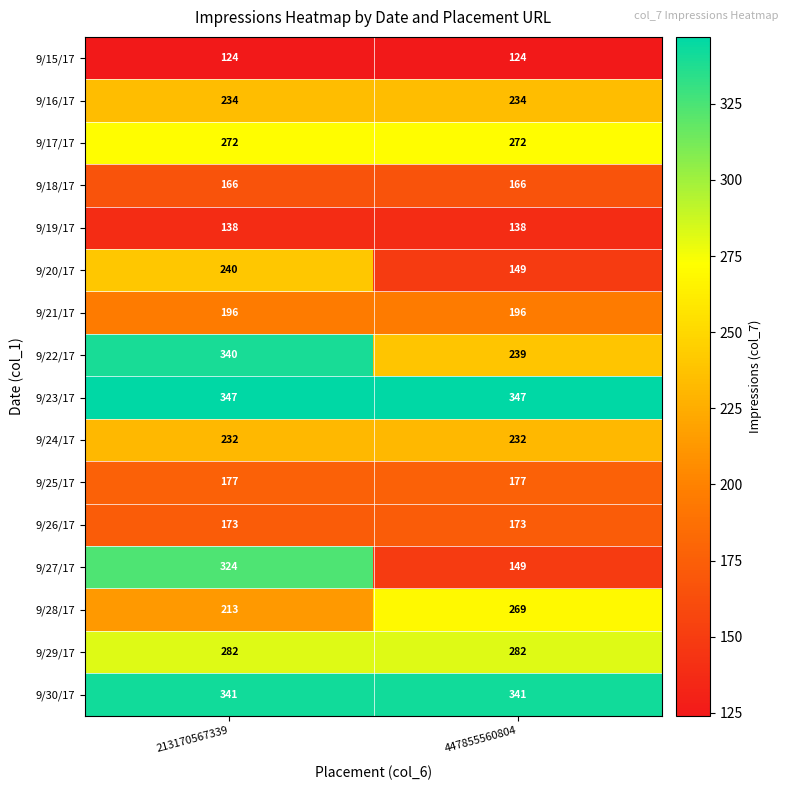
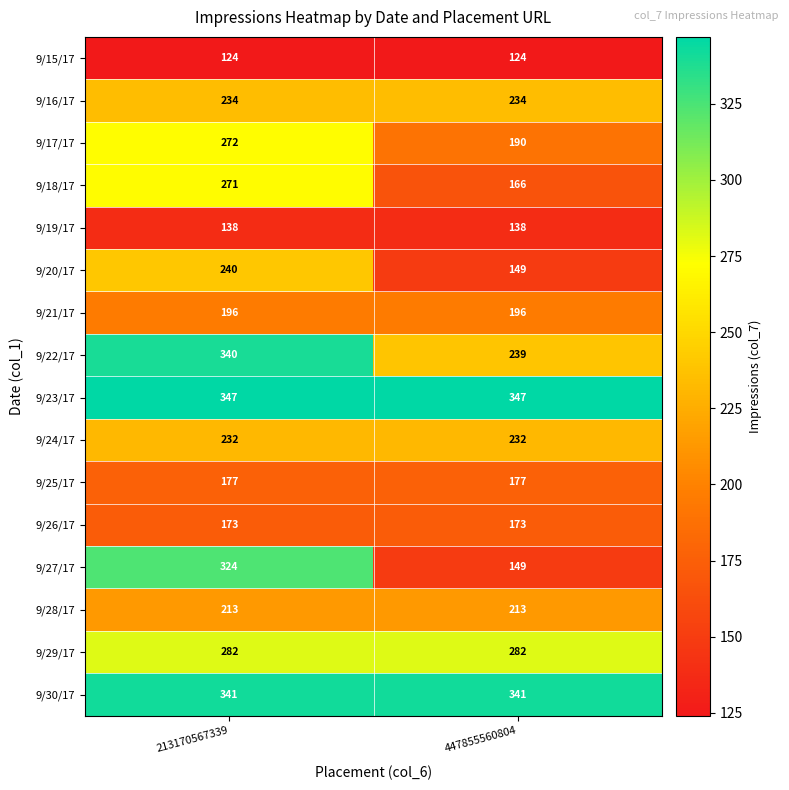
9/17/17, 447855560804: 272 -> 190
9/18/17, 213170567339: 166 -> 271
9/28/17, 447855560804: 269 -> 213
